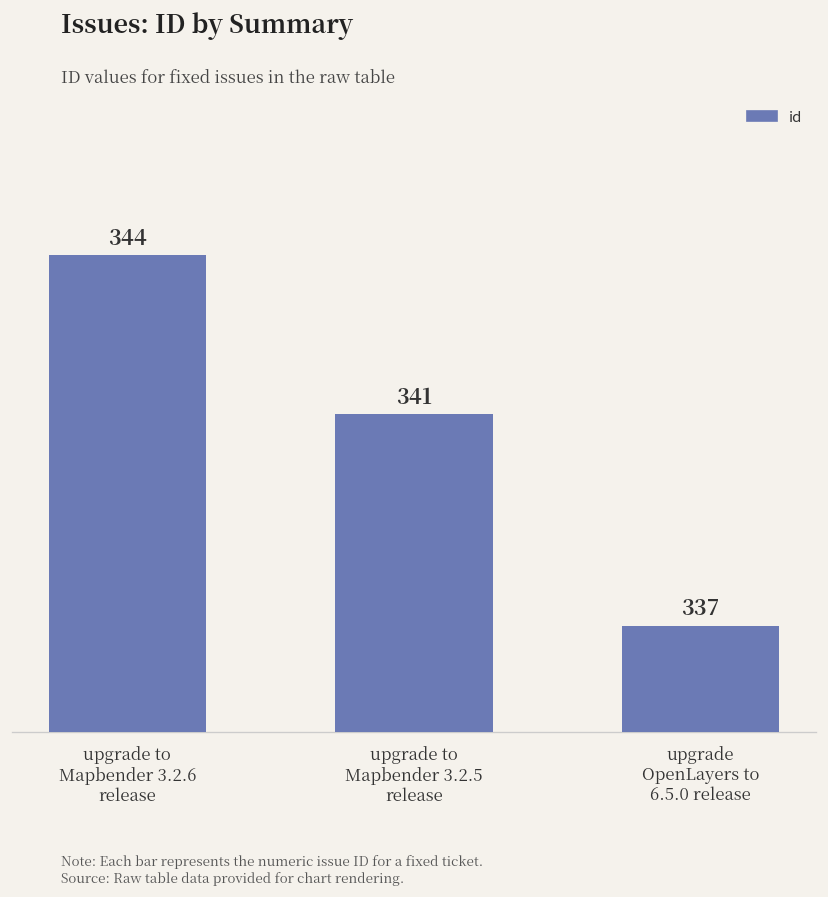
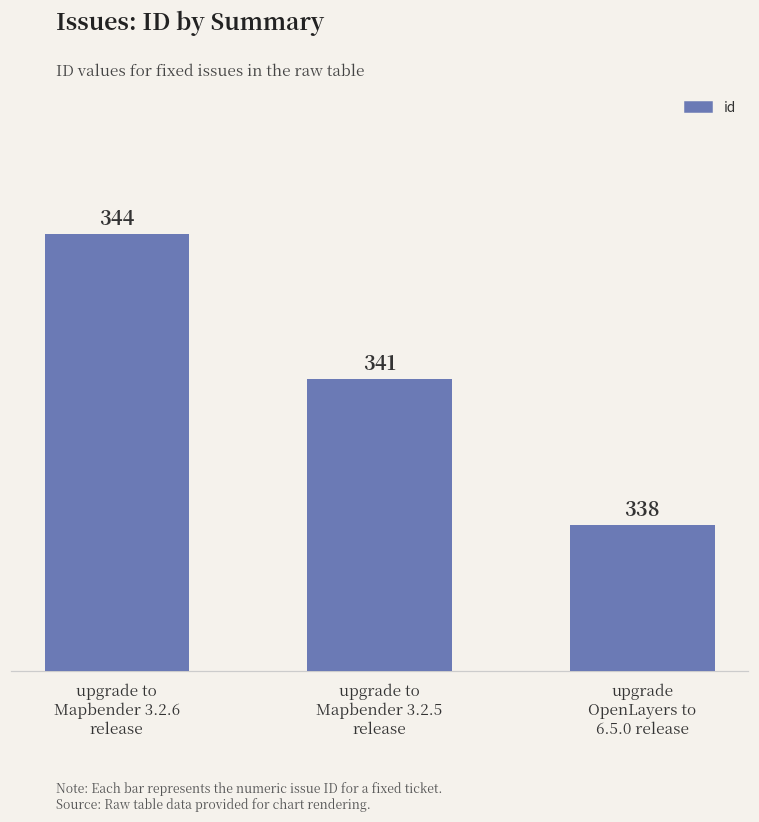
upgrade OpenLayers to 6.5.0 release: 337 -> 338
